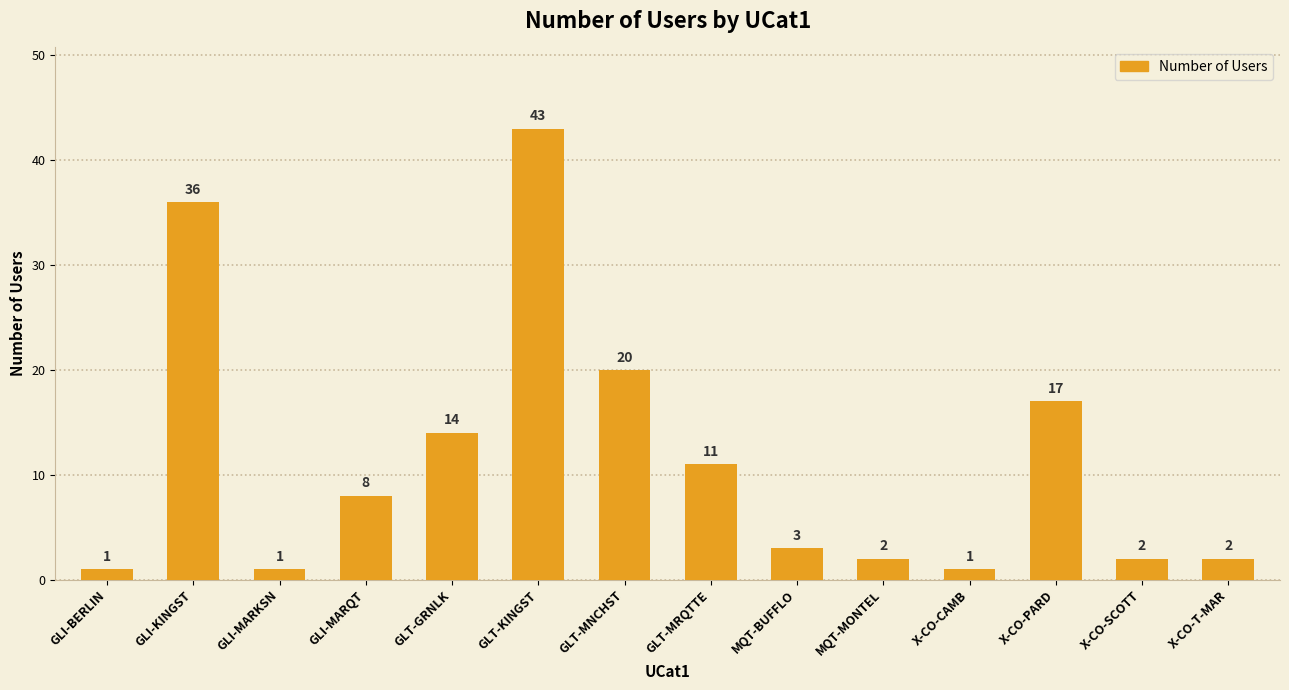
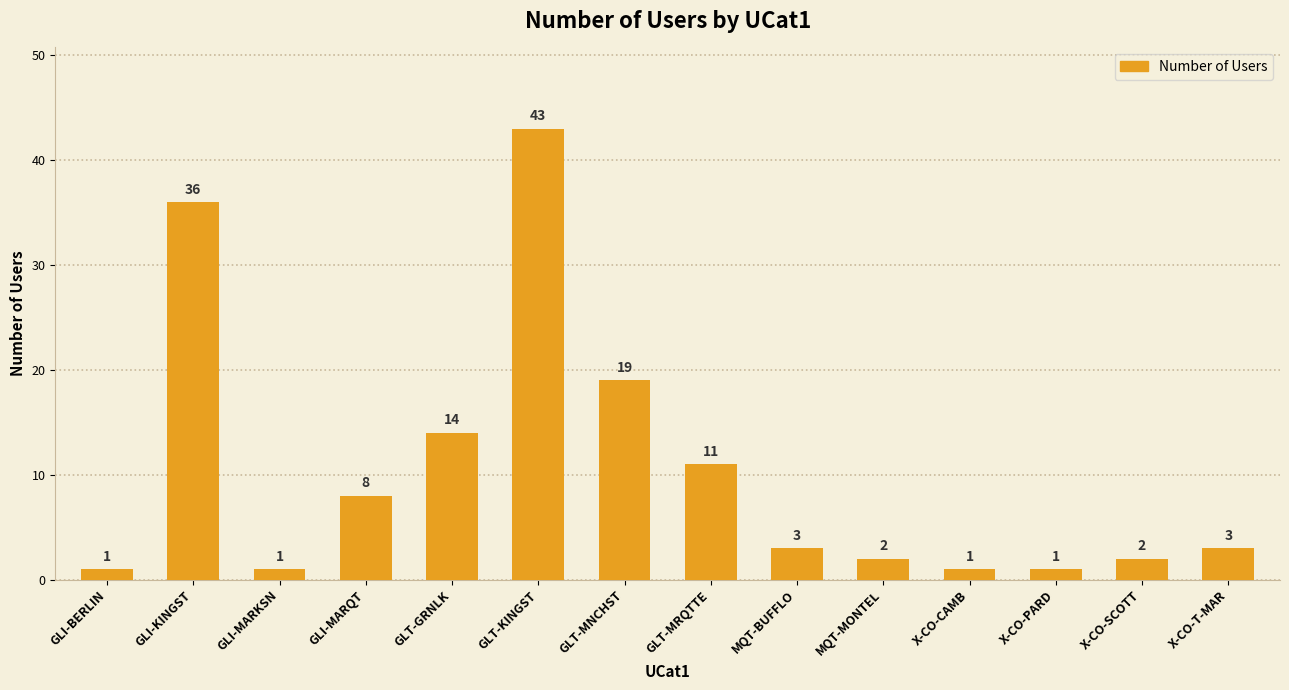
GLT-MNCHST: 20 -> 19
X-CO-PARD: 17 -> 1
X-CO-T-MAR: 2 -> 3
